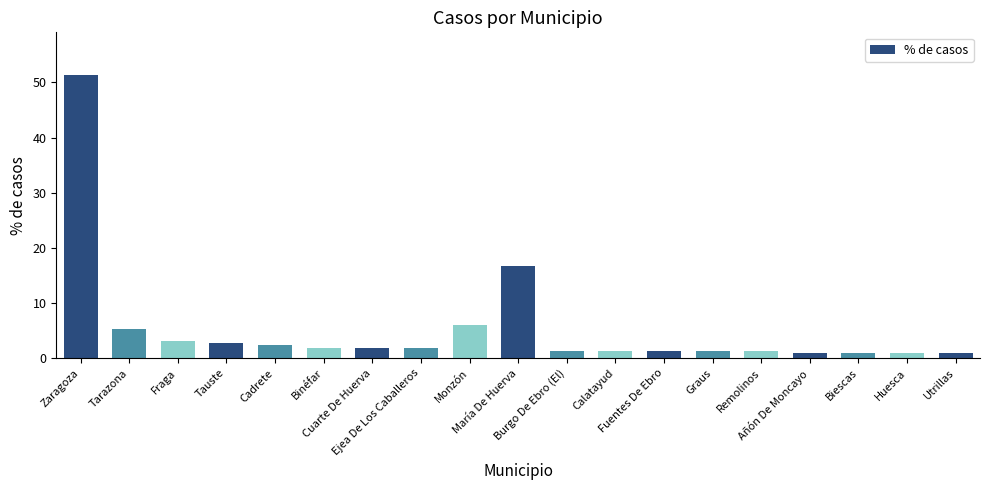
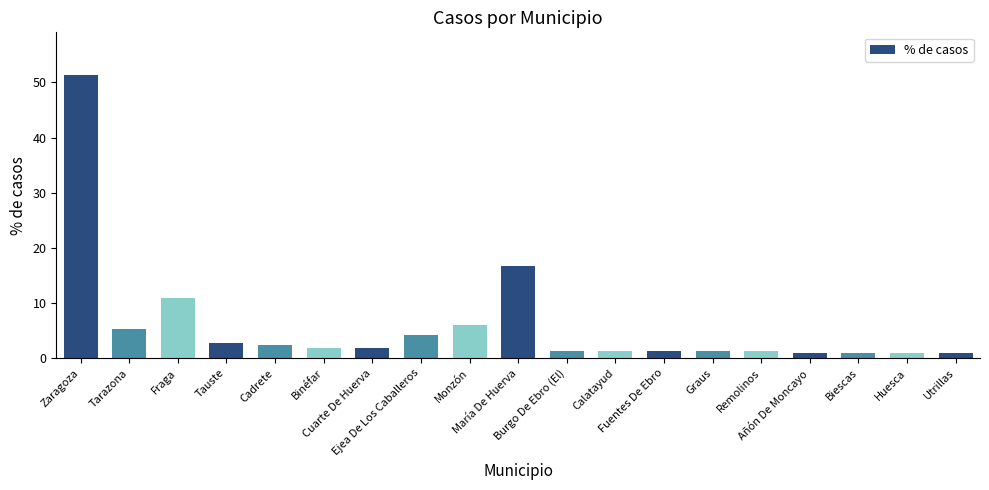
Fraga: 3 -> 11
Ejea De Los Caballeros: 2 -> 4
